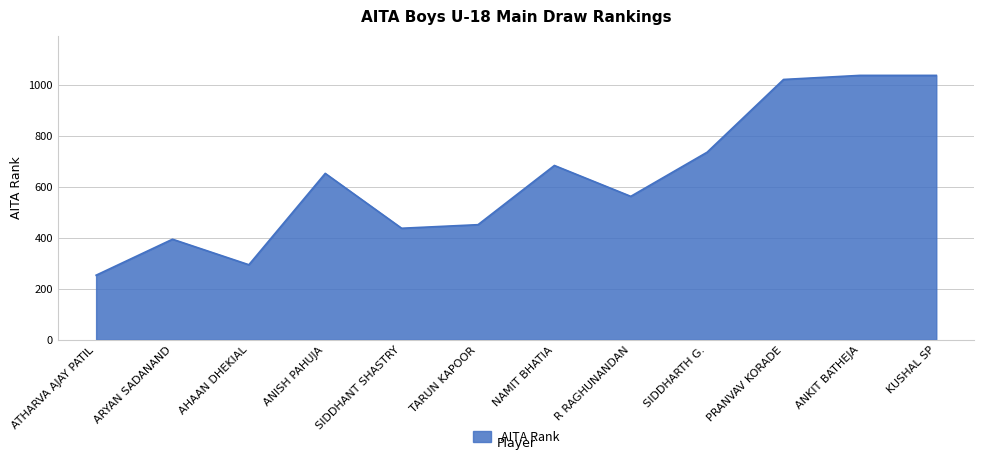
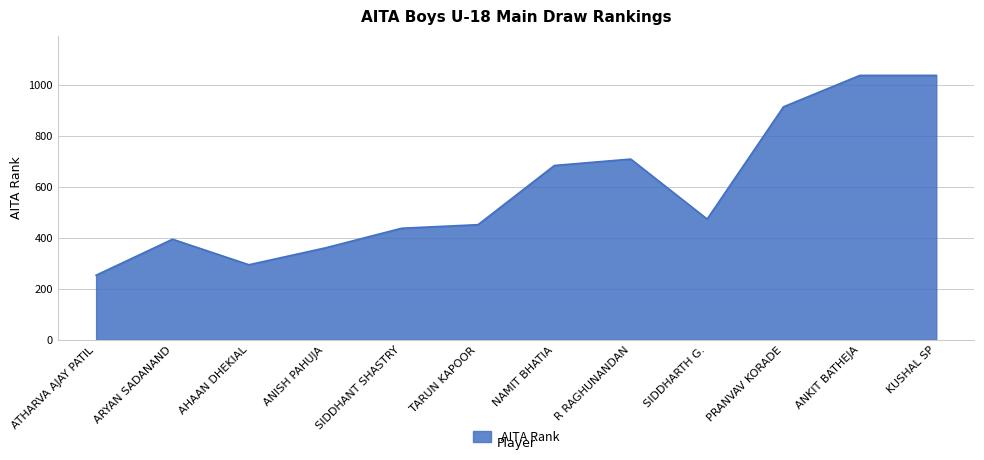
ANISH PAHUJA: 650 -> 360
R RAGHUNANDAN: 560 -> 710
SIDDHARTH G.: 740 -> 470
PRANVAV KORADE: 1020 -> 910
